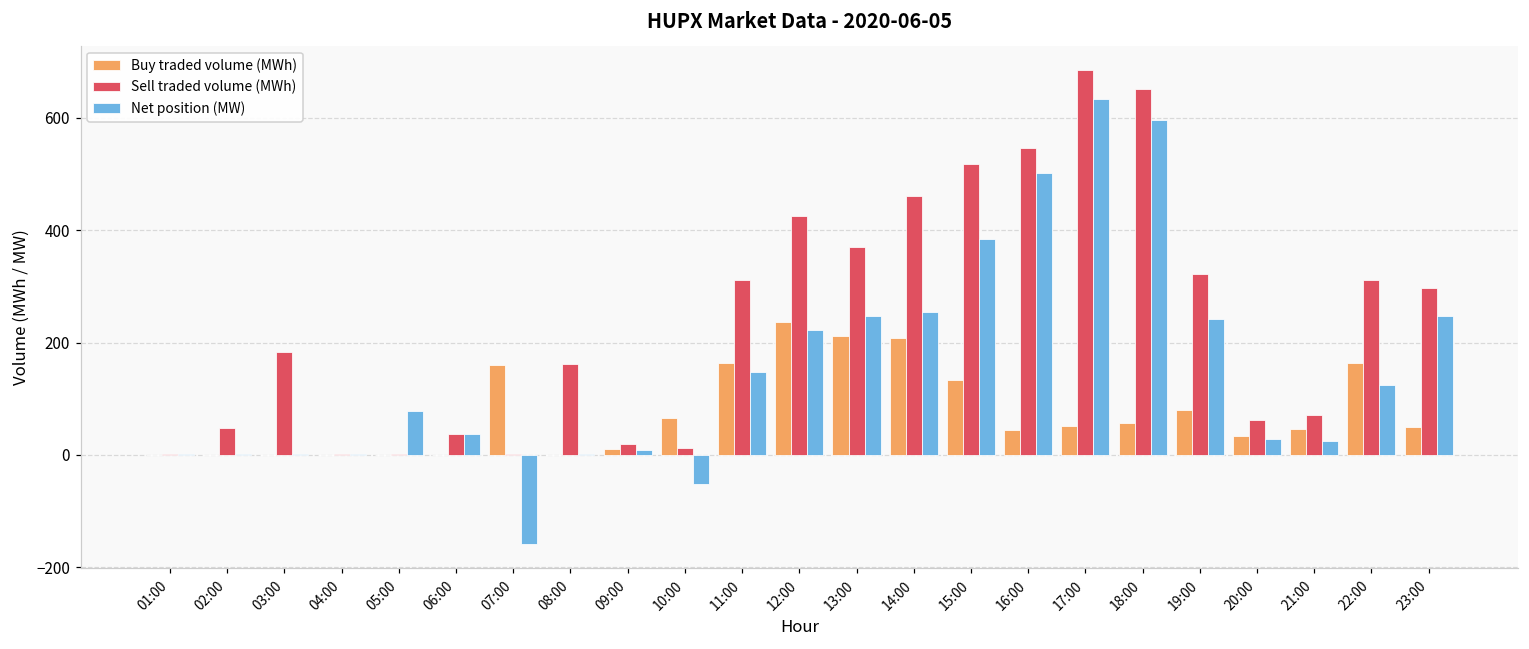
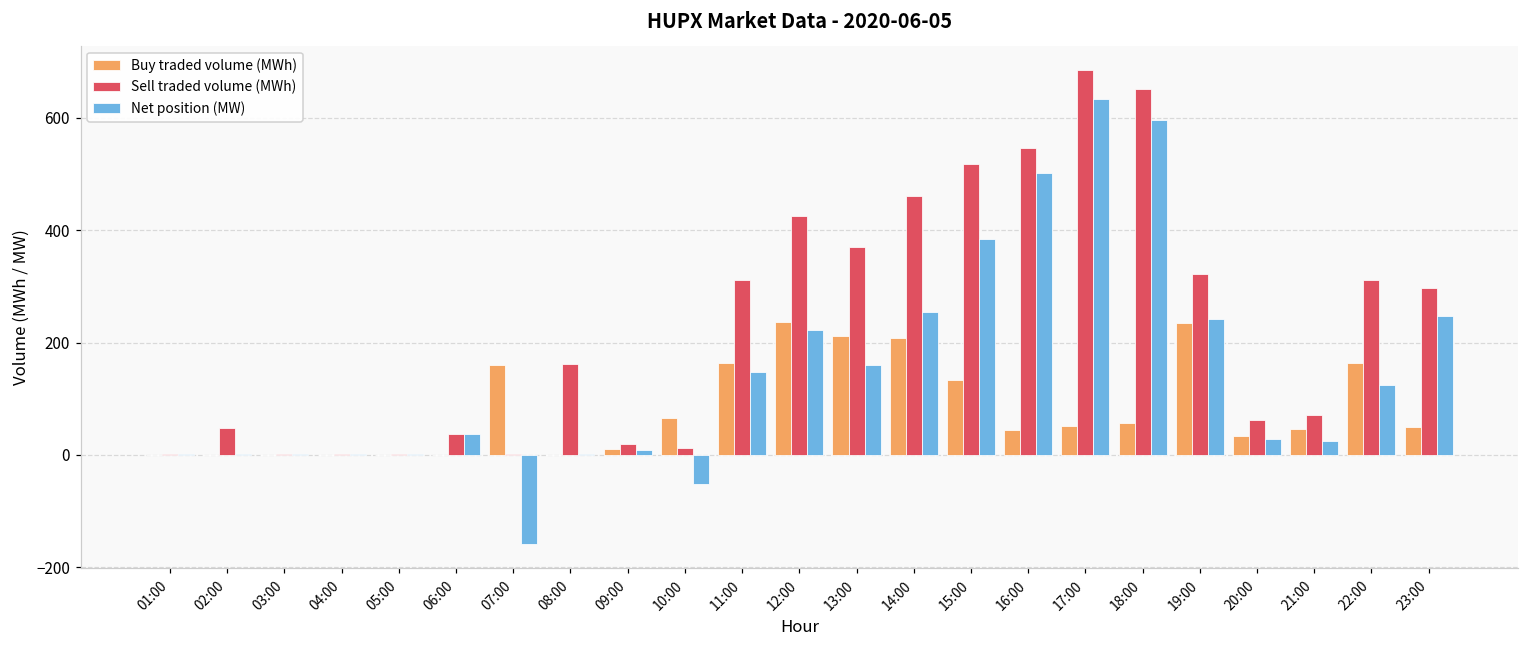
Sell traded volume (MWh), 03:00: 180 -> 0
Net position (MW), 05:00: 80 -> 0
Net position (MW), 13:00: 250 -> 160
Buy traded volume (MWh), 19:00: 80 -> 230
